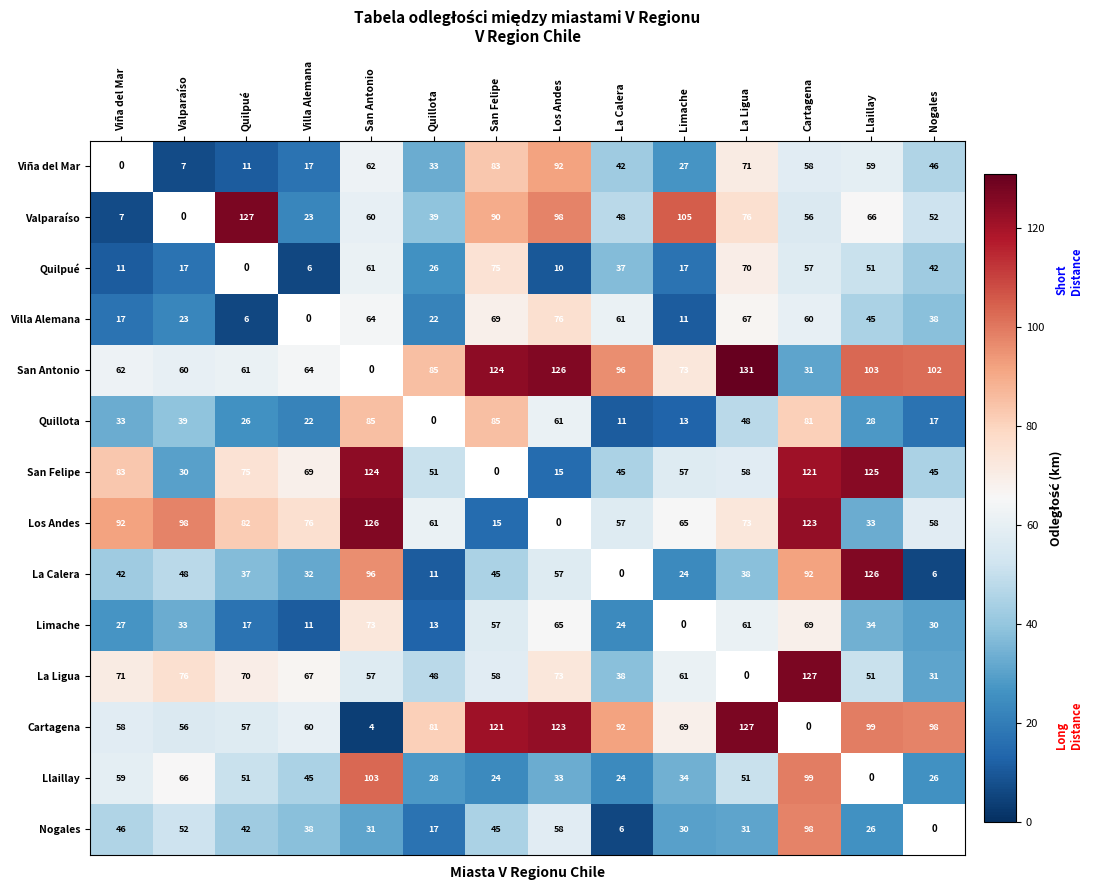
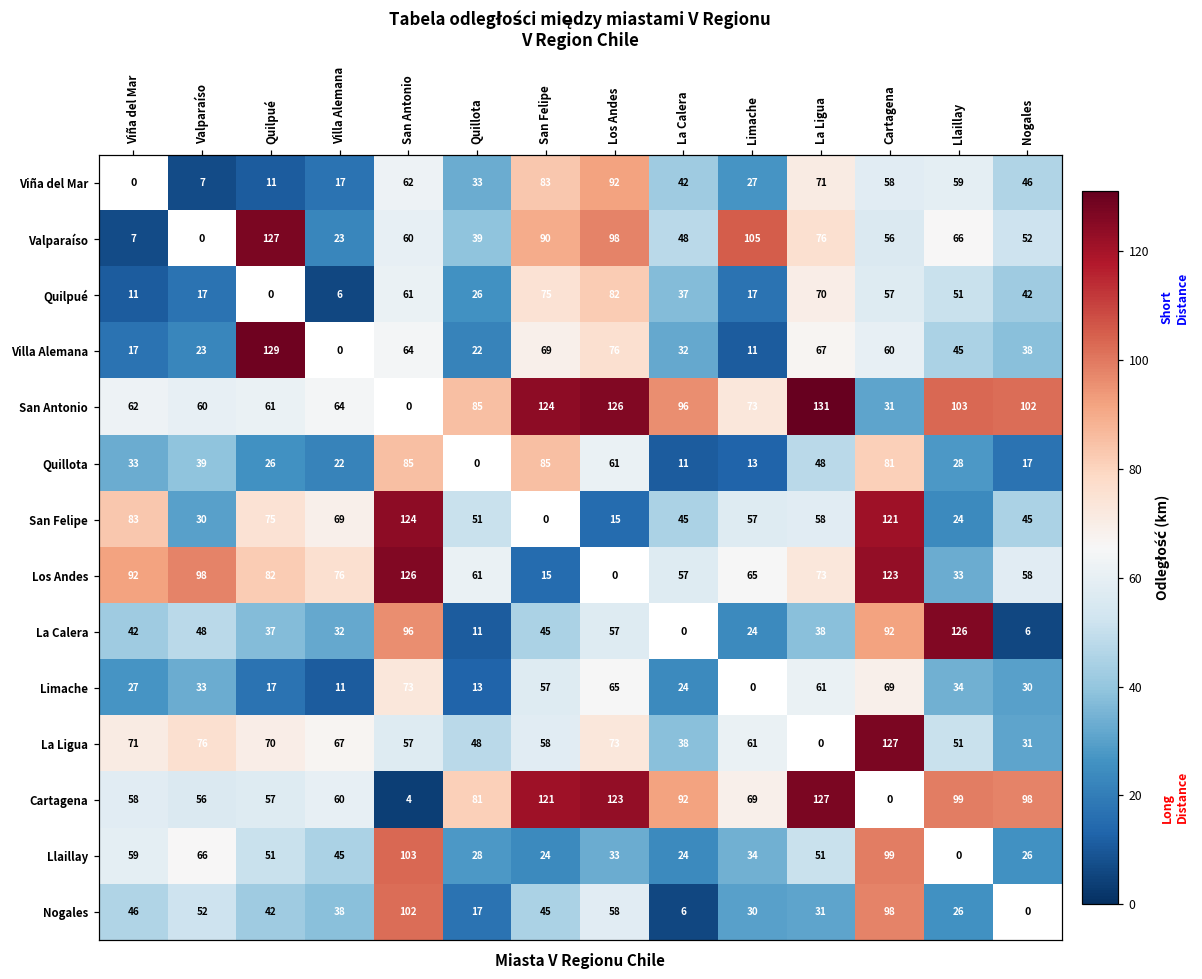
Quilpué, Los Andes: 10 -> 82
Villa Alemana, Quilpué: 6 -> 129
Villa Alemana, La Calera: 61 -> 32
San Felipe, Llaillay: 125 -> 24
Nogales, San Antonio: 31 -> 102
